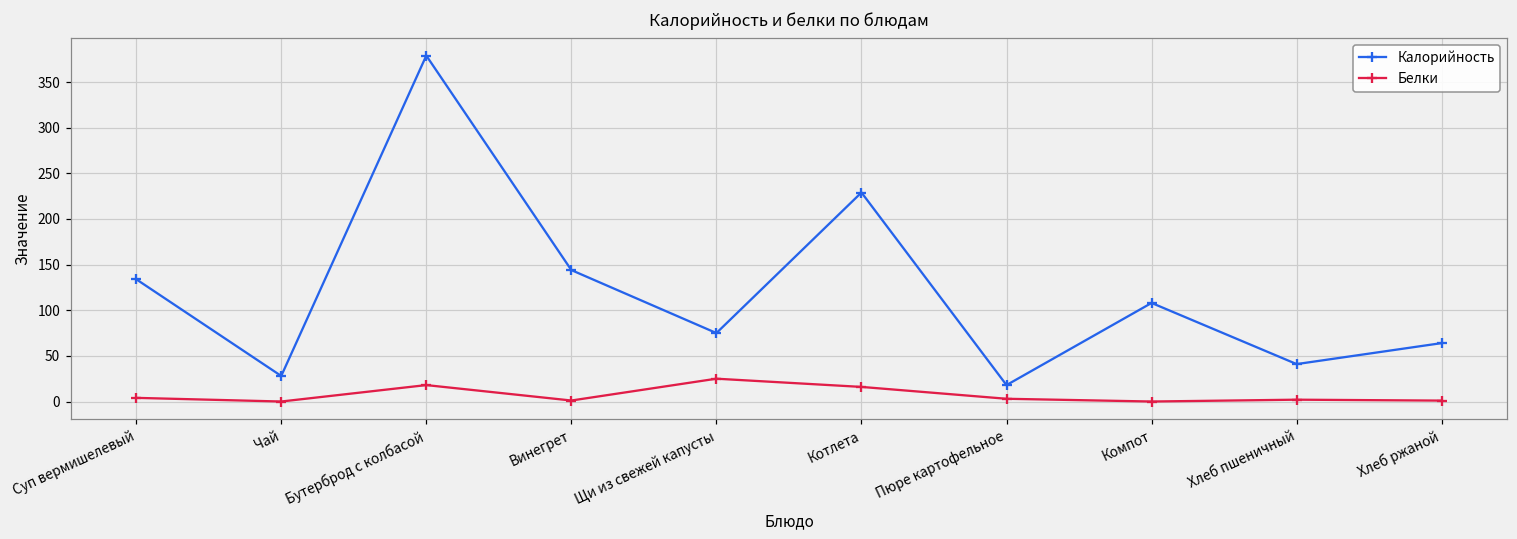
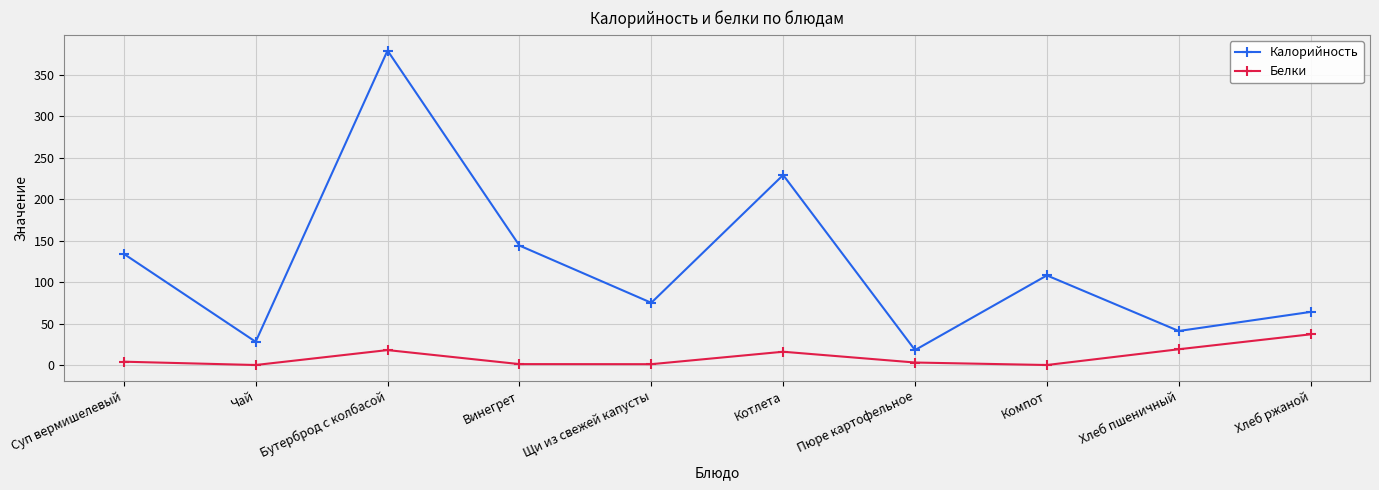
Белки, Щи из свежей капусты: 30 -> 0
Белки, Хлеб пшеничный: 0 -> 20
Белки, Хлеб ржаной: 0 -> 40
